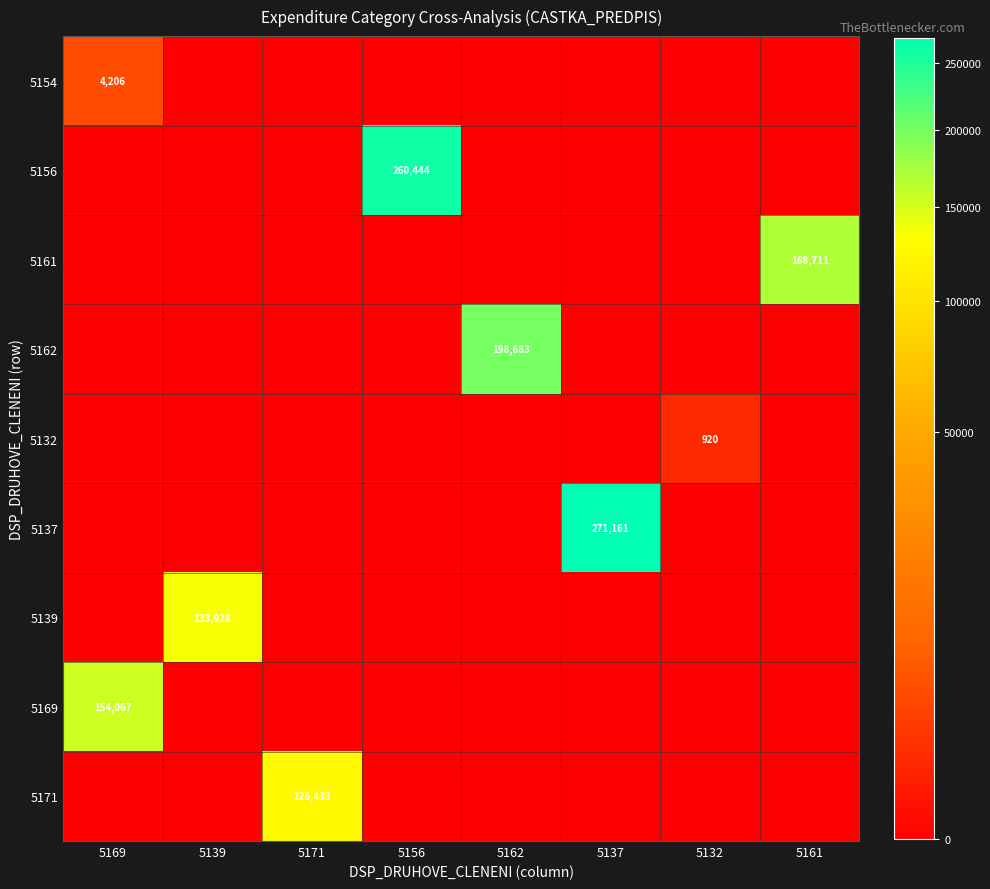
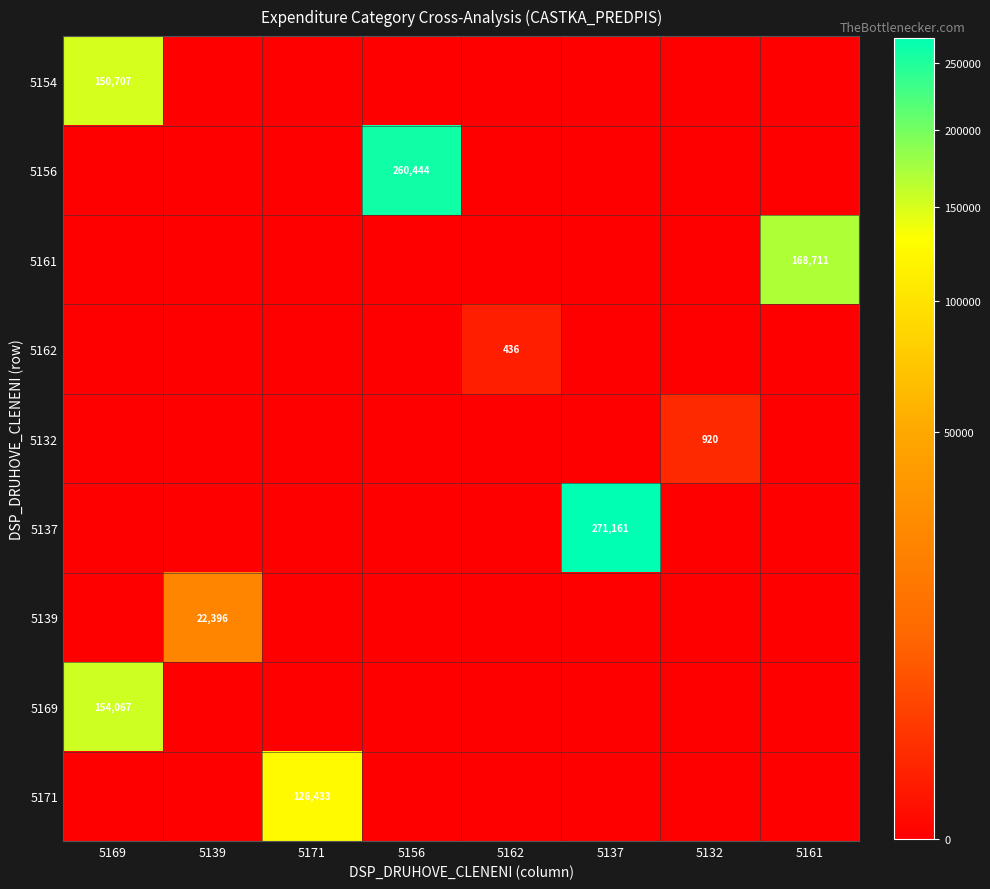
5154, 5169: 4,206 -> 150,707
5162, 5162: 198,683 -> 436
5139, 5139: 133,928 -> 22,396
